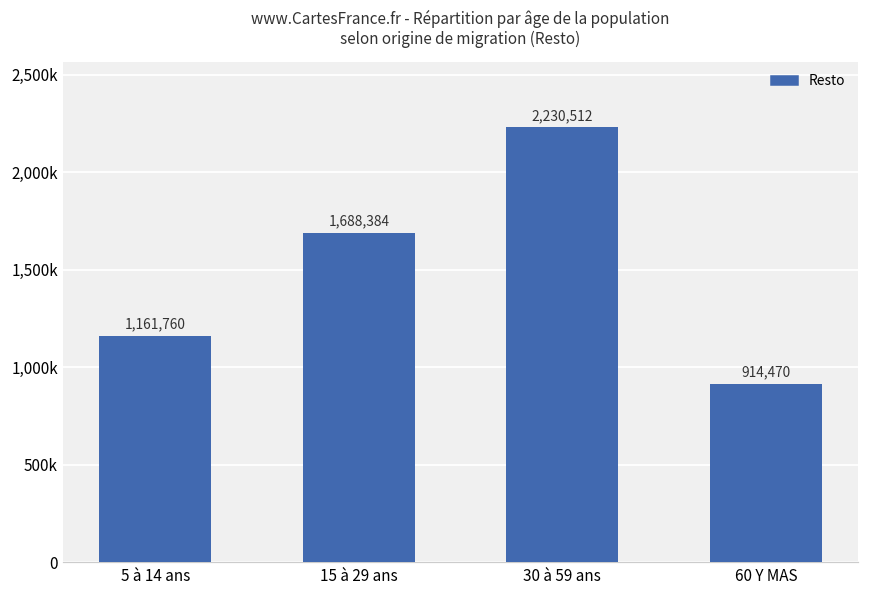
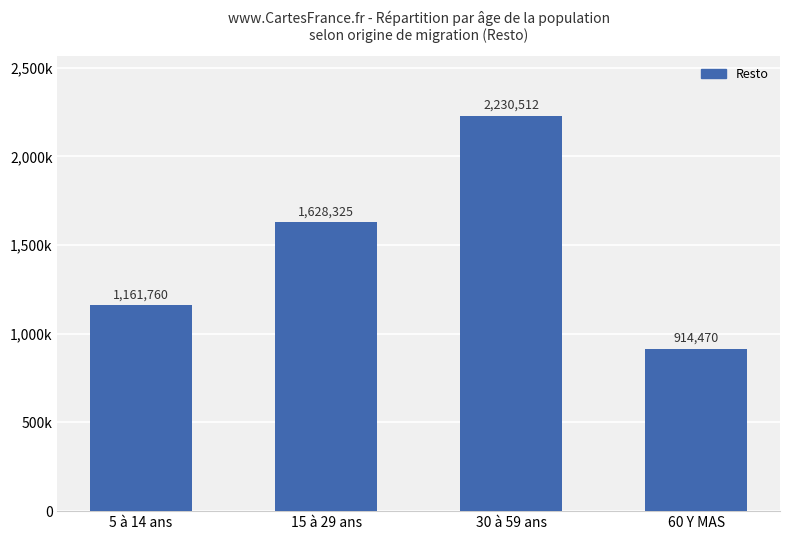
15 à 29 ans: 1,688,384 -> 1,628,325
